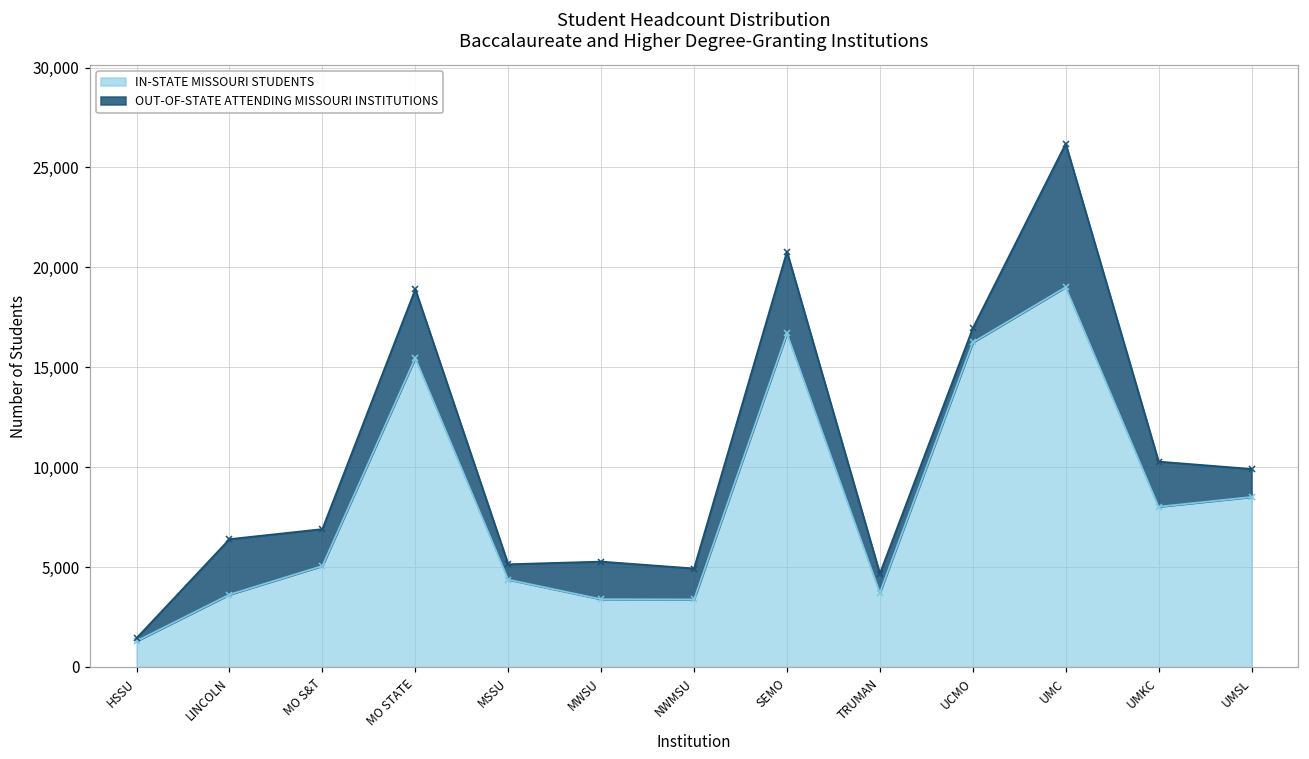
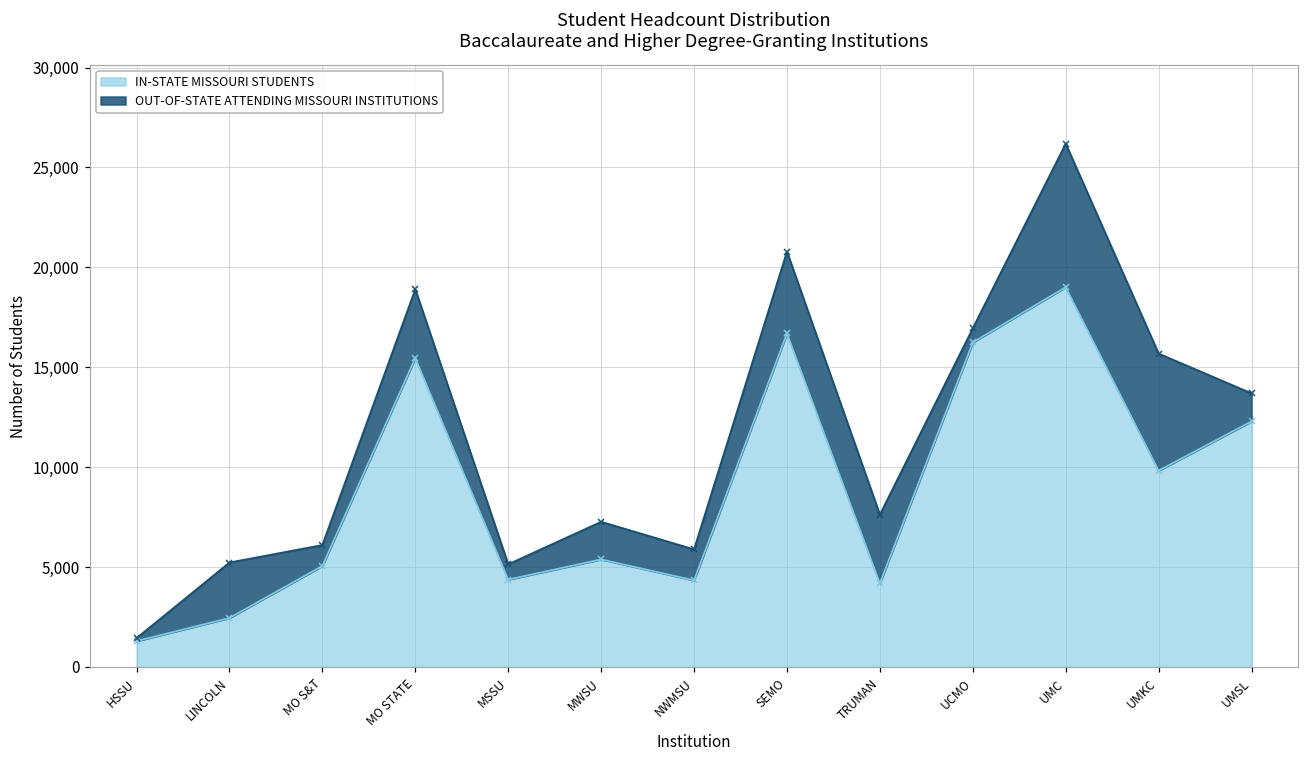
IN-STATE MISSOURI STUDENTS, LINCOLN: 3,600 -> 2,500
OUT-OF-STATE ATTENDING MISSOURI INSTITUTIONS, MO S&T: 1,800 -> 1,000
IN-STATE MISSOURI STUDENTS, MWSU: 3,400 -> 5,400
IN-STATE MISSOURI STUDENTS, NWMSU: 3,400 -> 4,300
IN-STATE MISSOURI STUDENTS, TRUMAN: 3,700 -> 4,200
OUT-OF-STATE ATTENDING MISSOURI INSTITUTIONS, TRUMAN: 1,000 -> 3,400
IN-STATE MISSOURI STUDENTS, UMKC: 8,000 -> 9,800
OUT-OF-STATE ATTENDING MISSOURI INSTITUTIONS, UMKC: 2,300 -> 5,900
IN-STATE MISSOURI STUDENTS, UMSL: 8,500 -> 12,300
